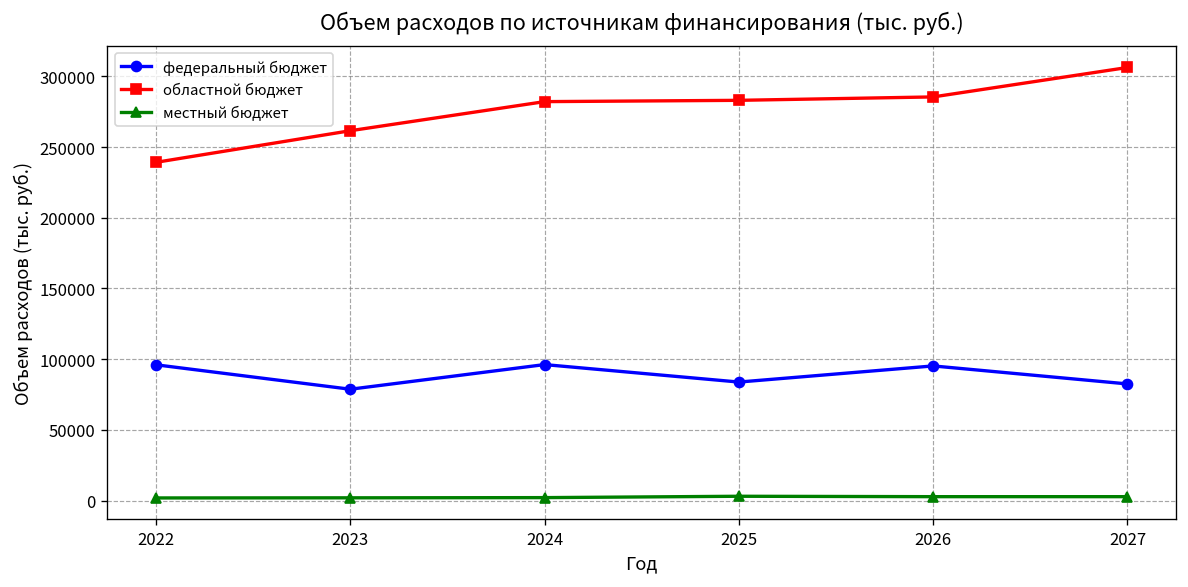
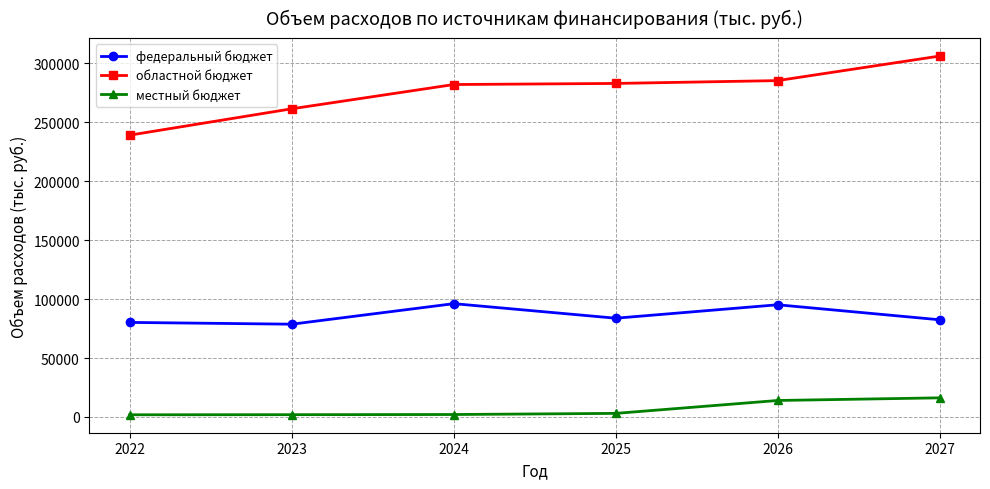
федеральный бюджет, 2022: 96000 -> 80000
местный бюджет, 2026: 3000 -> 14000
местный бюджет, 2027: 3000 -> 16000
